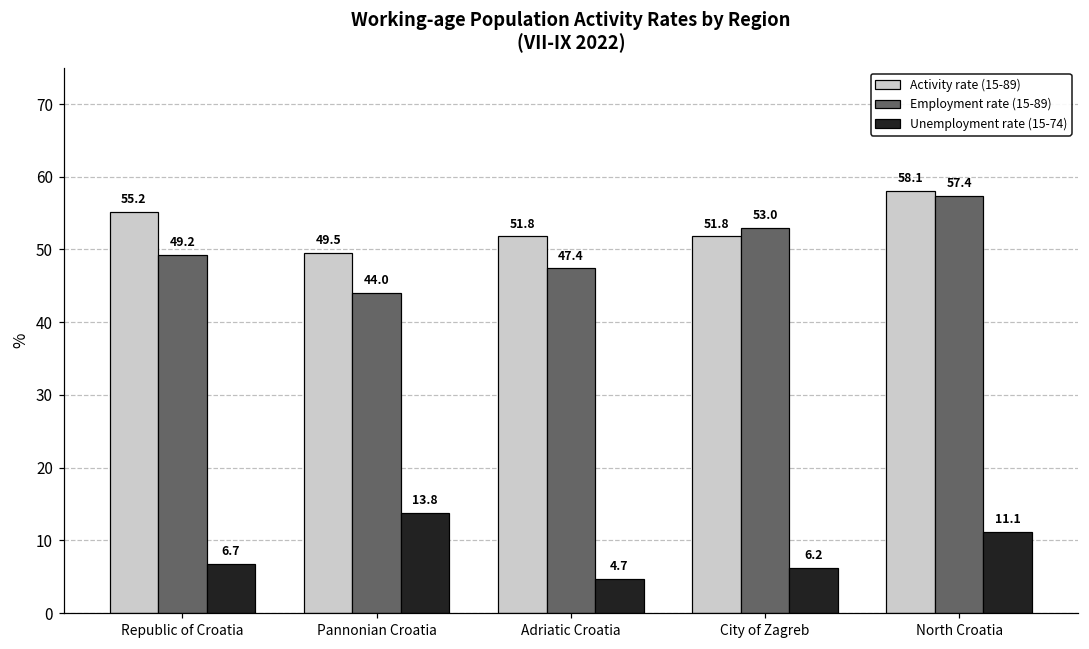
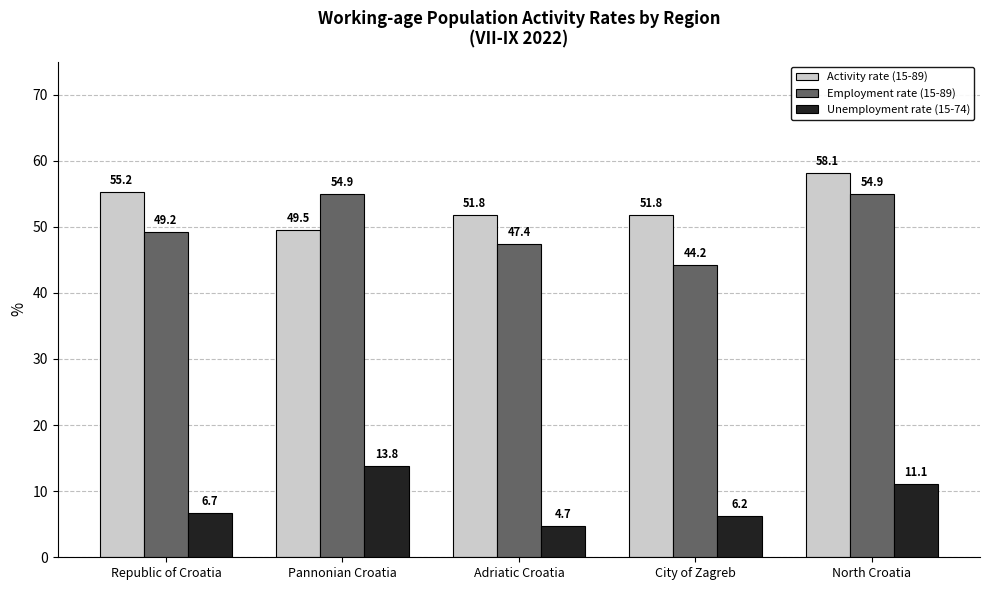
Employment rate (15-89), Pannonian Croatia: 44.0 -> 54.9
Employment rate (15-89), City of Zagreb: 53.0 -> 44.2
Employment rate (15-89), North Croatia: 57.4 -> 54.9
